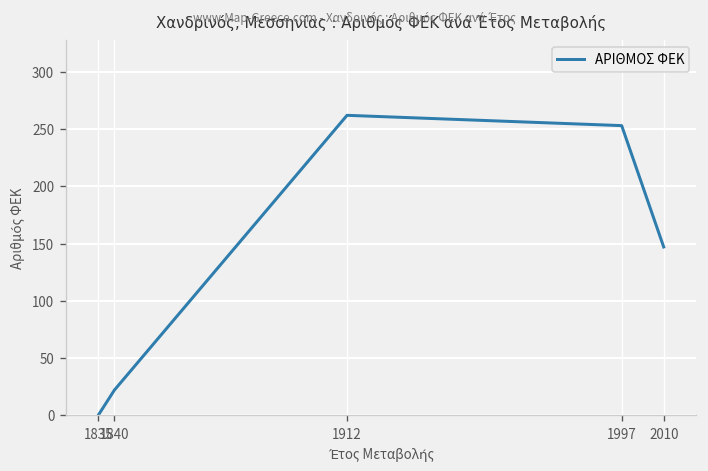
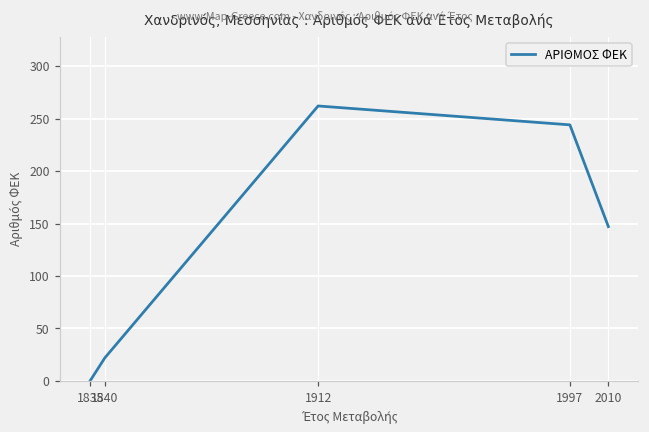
1997: 250 -> 240
